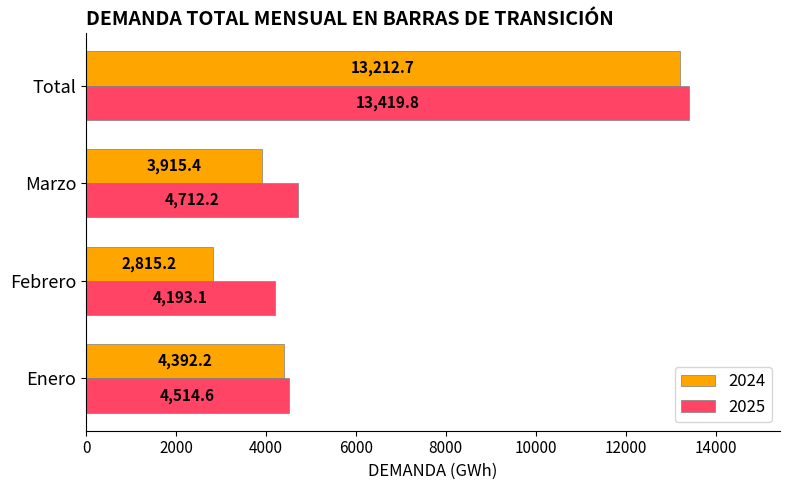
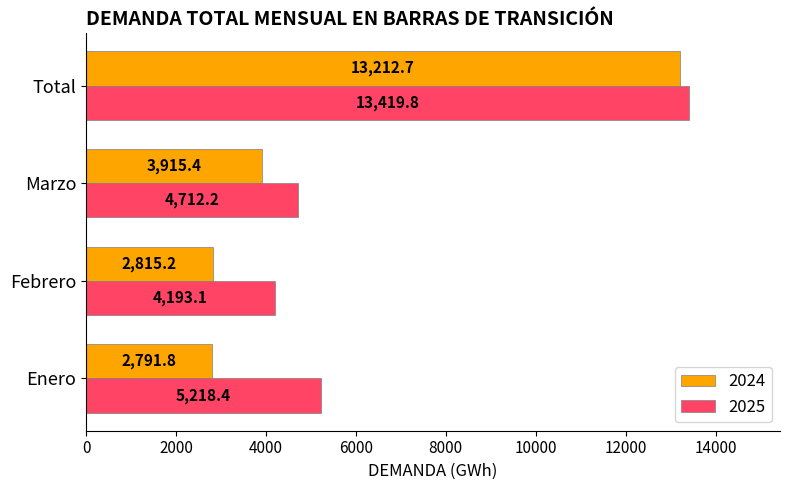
2024, Enero: 4,392.2 -> 2,791.8
2025, Enero: 4,514.6 -> 5,218.4
